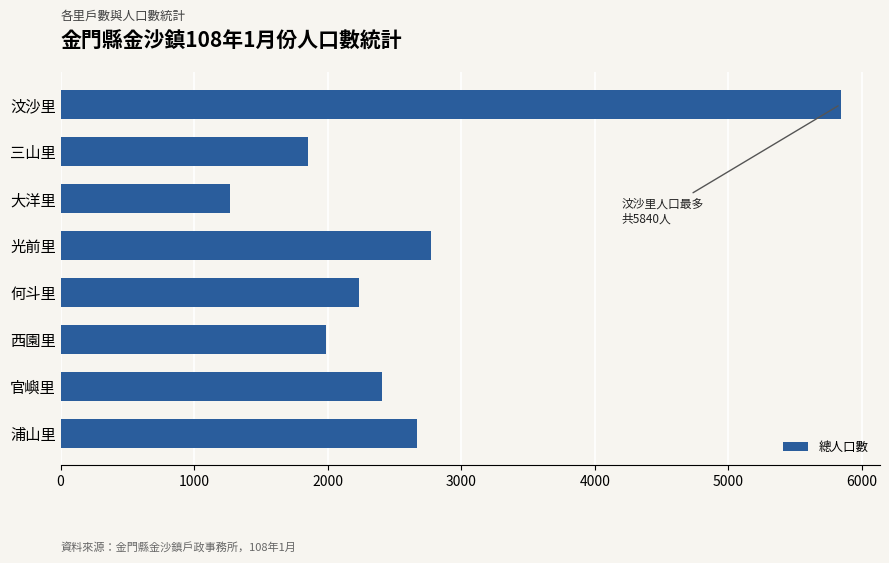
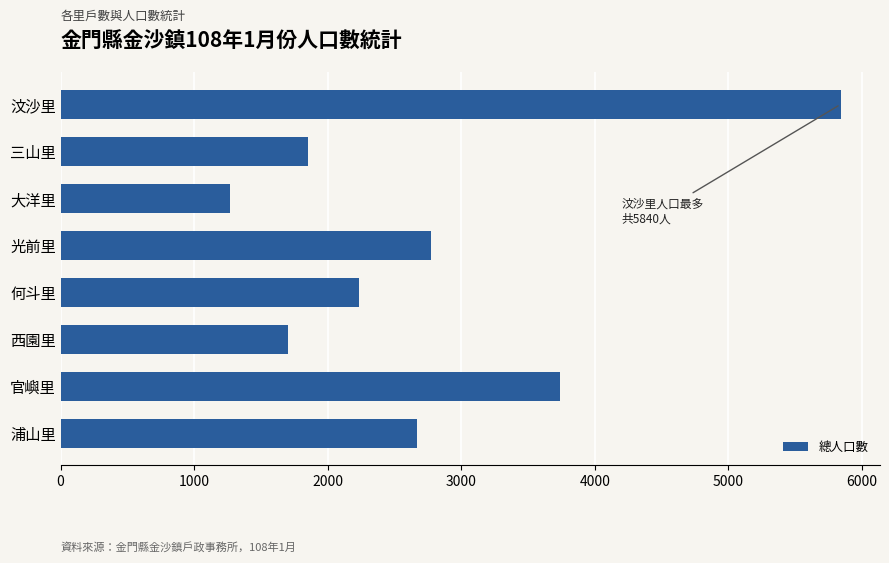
西園里: 1990 -> 1700
官嶼里: 2410 -> 3740
